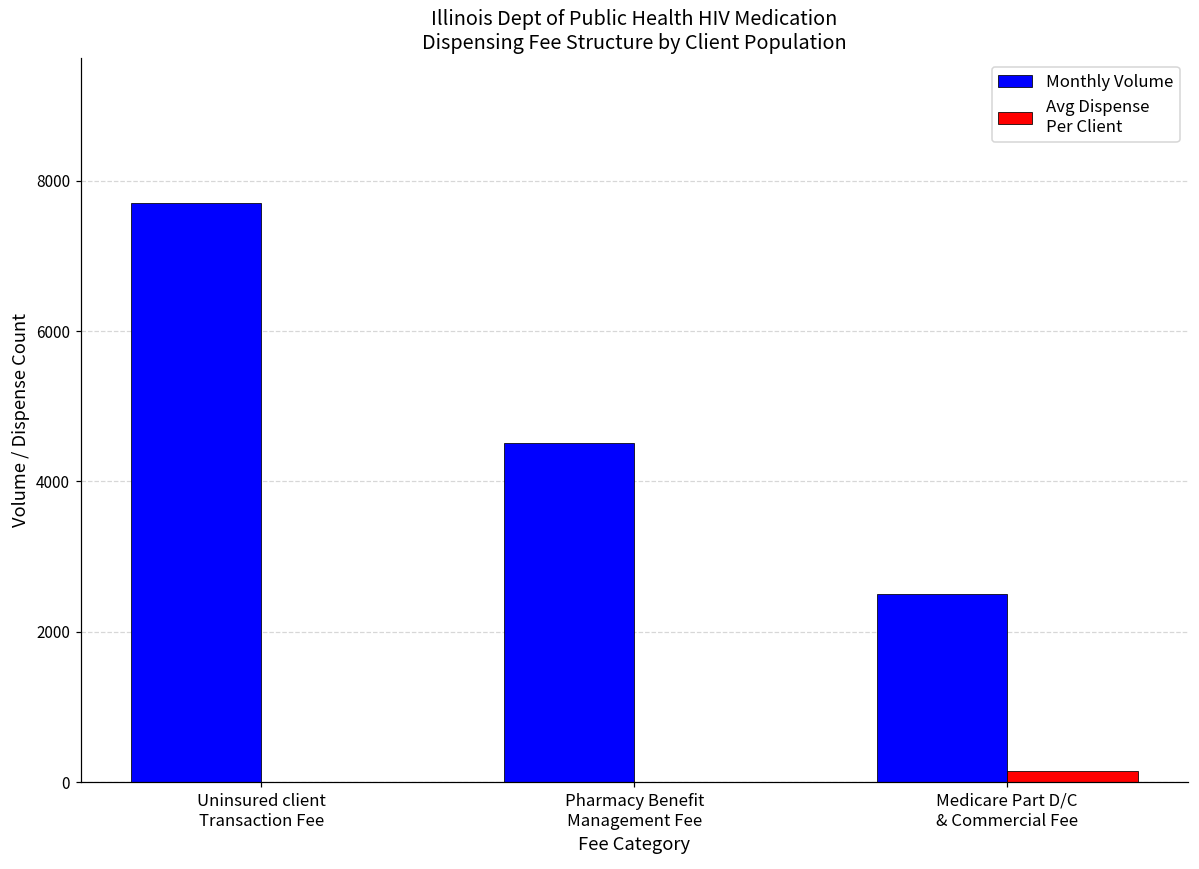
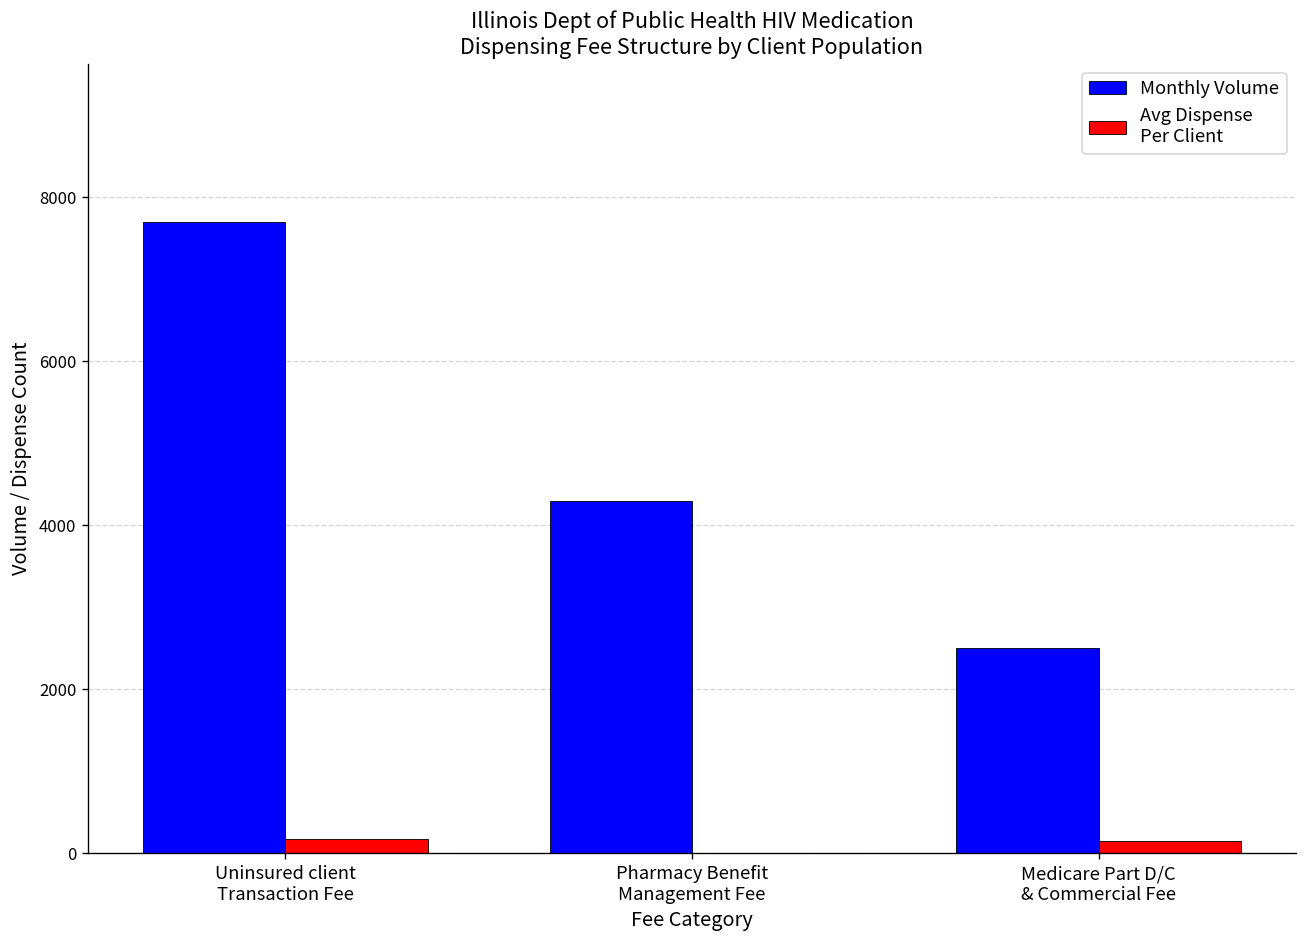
Avg Dispense Per Client, Uninsured client Transaction Fee: 0 -> 200
Monthly Volume, Pharmacy Benefit Management Fee: 4500 -> 4300
